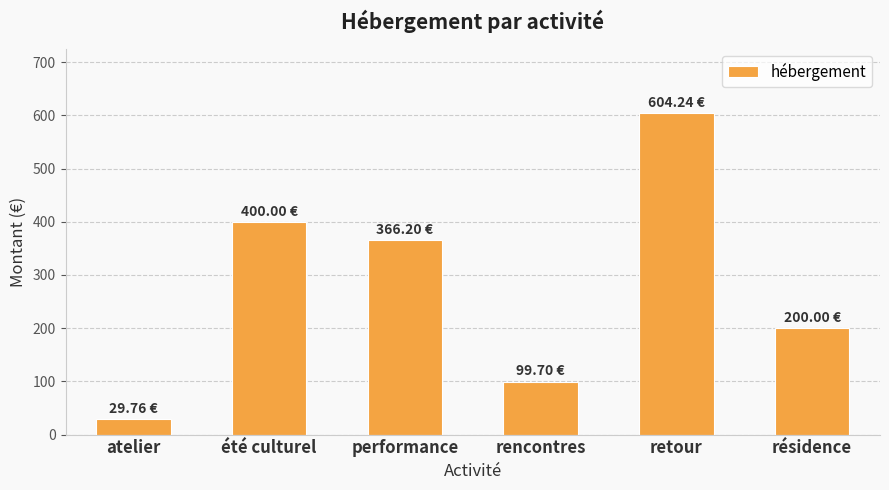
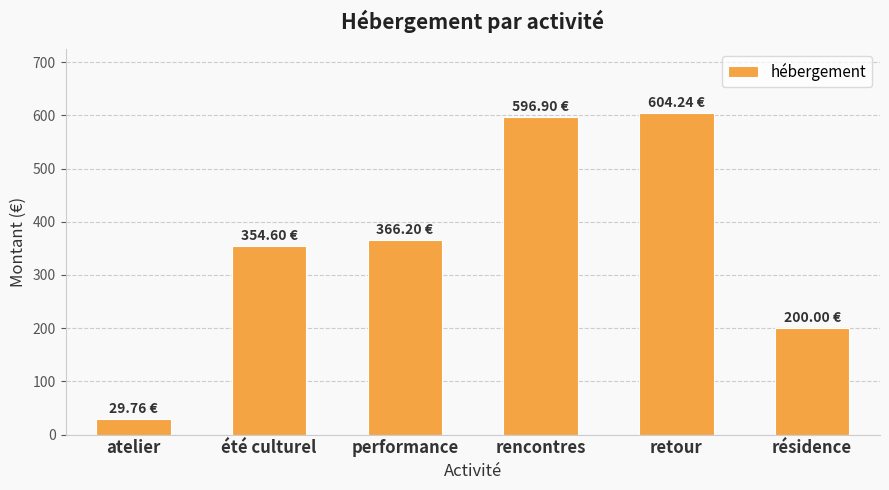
été culturel: 400.00 -> 354.60
rencontres: 99.70 -> 596.90
